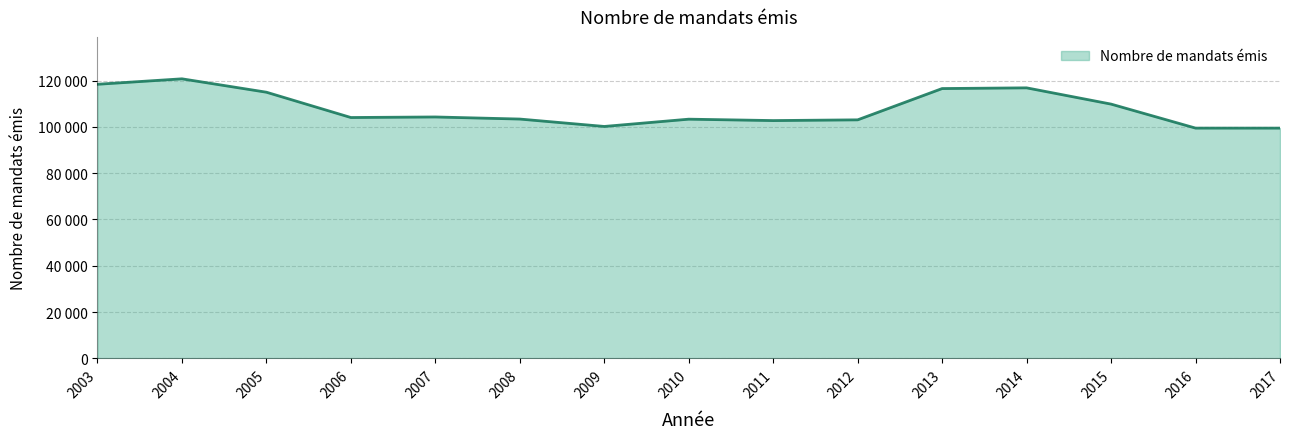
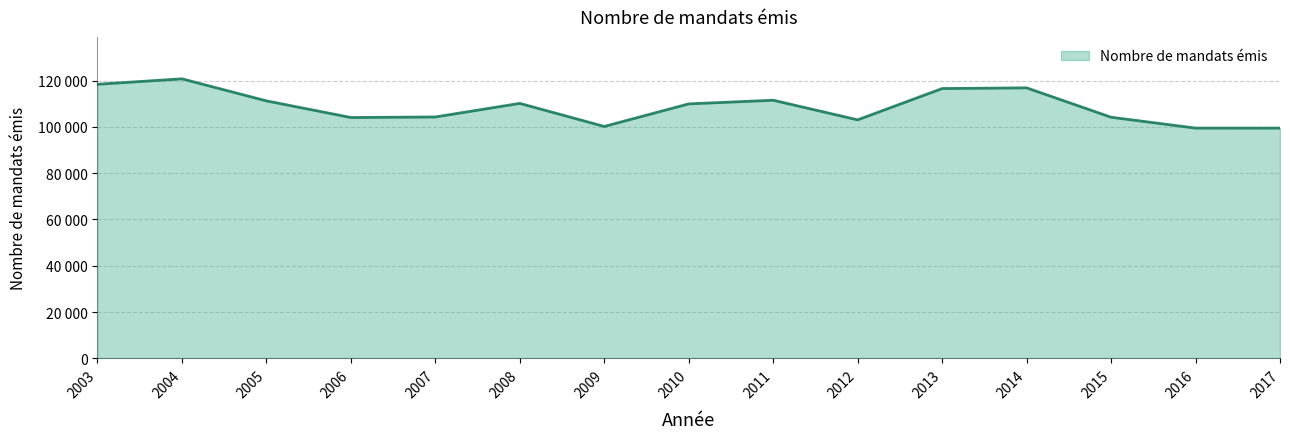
2005: 115000 -> 111000
2008: 103000 -> 110000
2010: 103000 -> 110000
2011: 103000 -> 111000
2015: 110000 -> 104000
